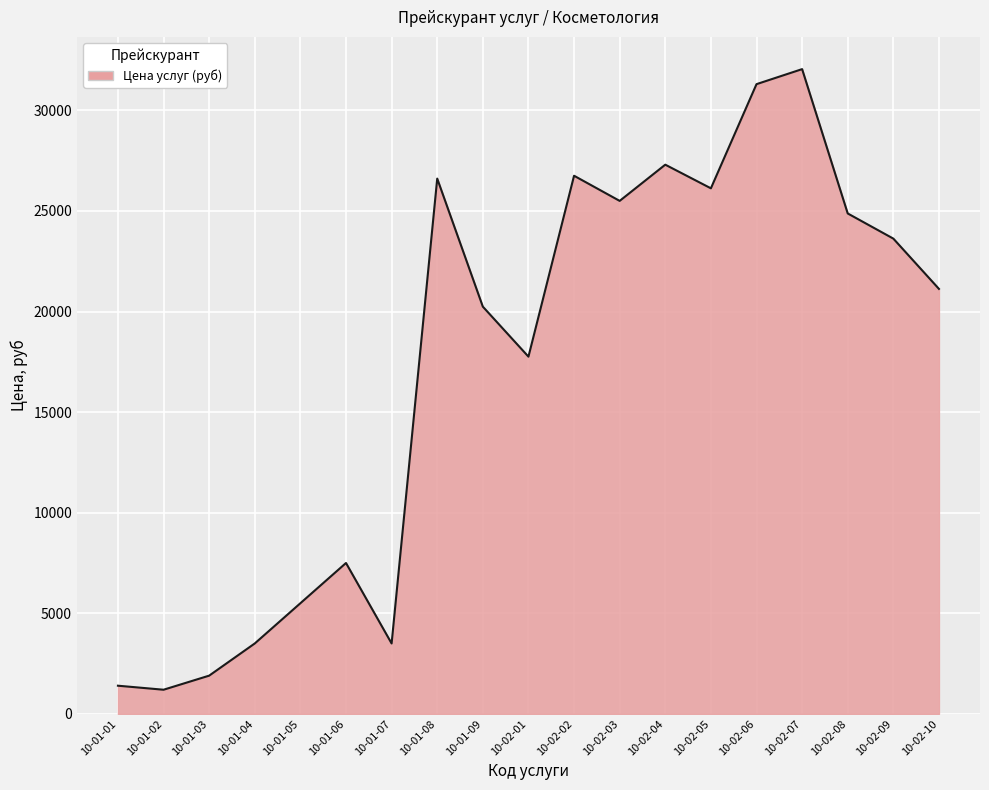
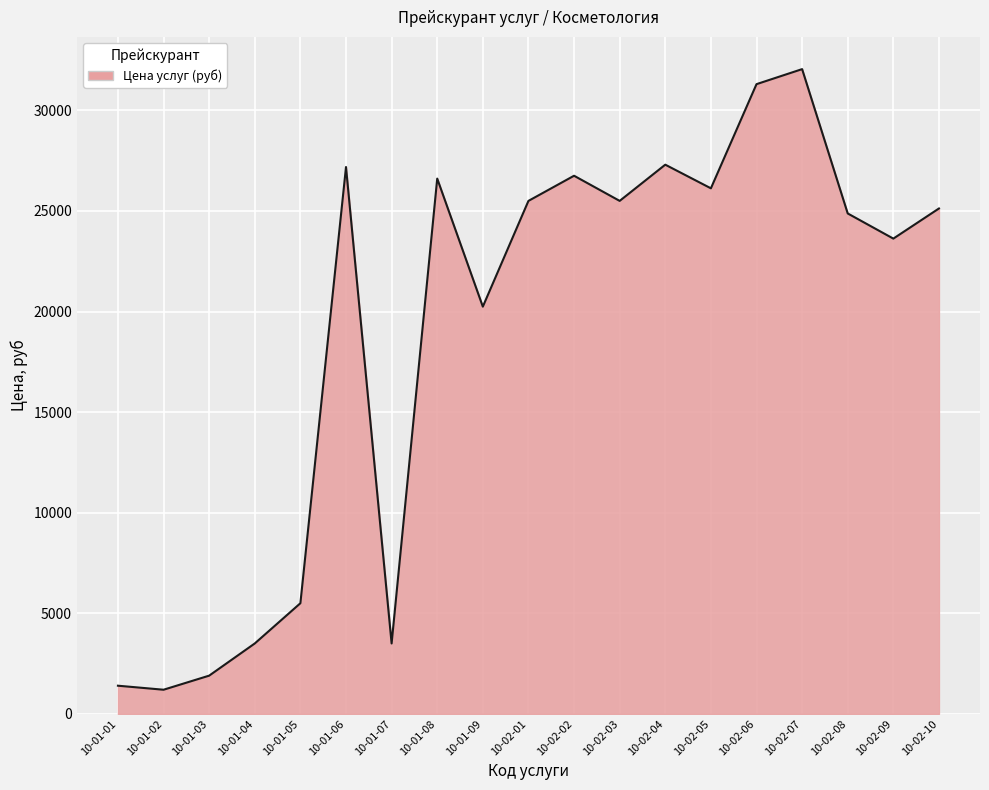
10-01-06: 7500 -> 27200
10-02-01: 17800 -> 25500
10-02-10: 21100 -> 25100
